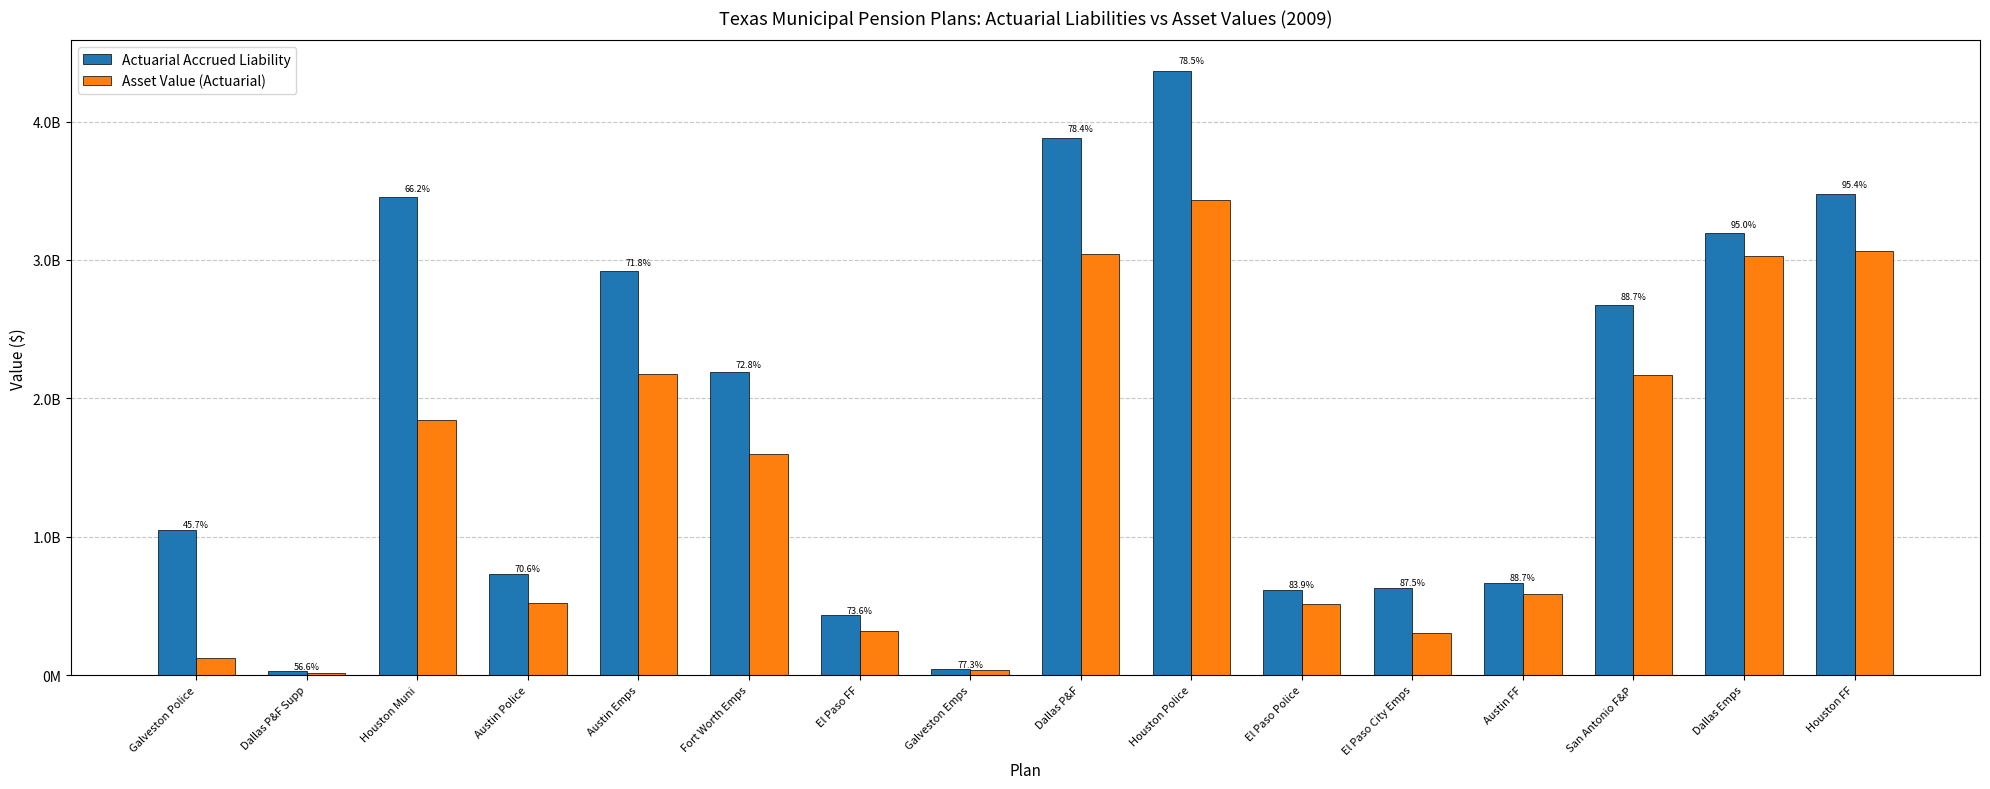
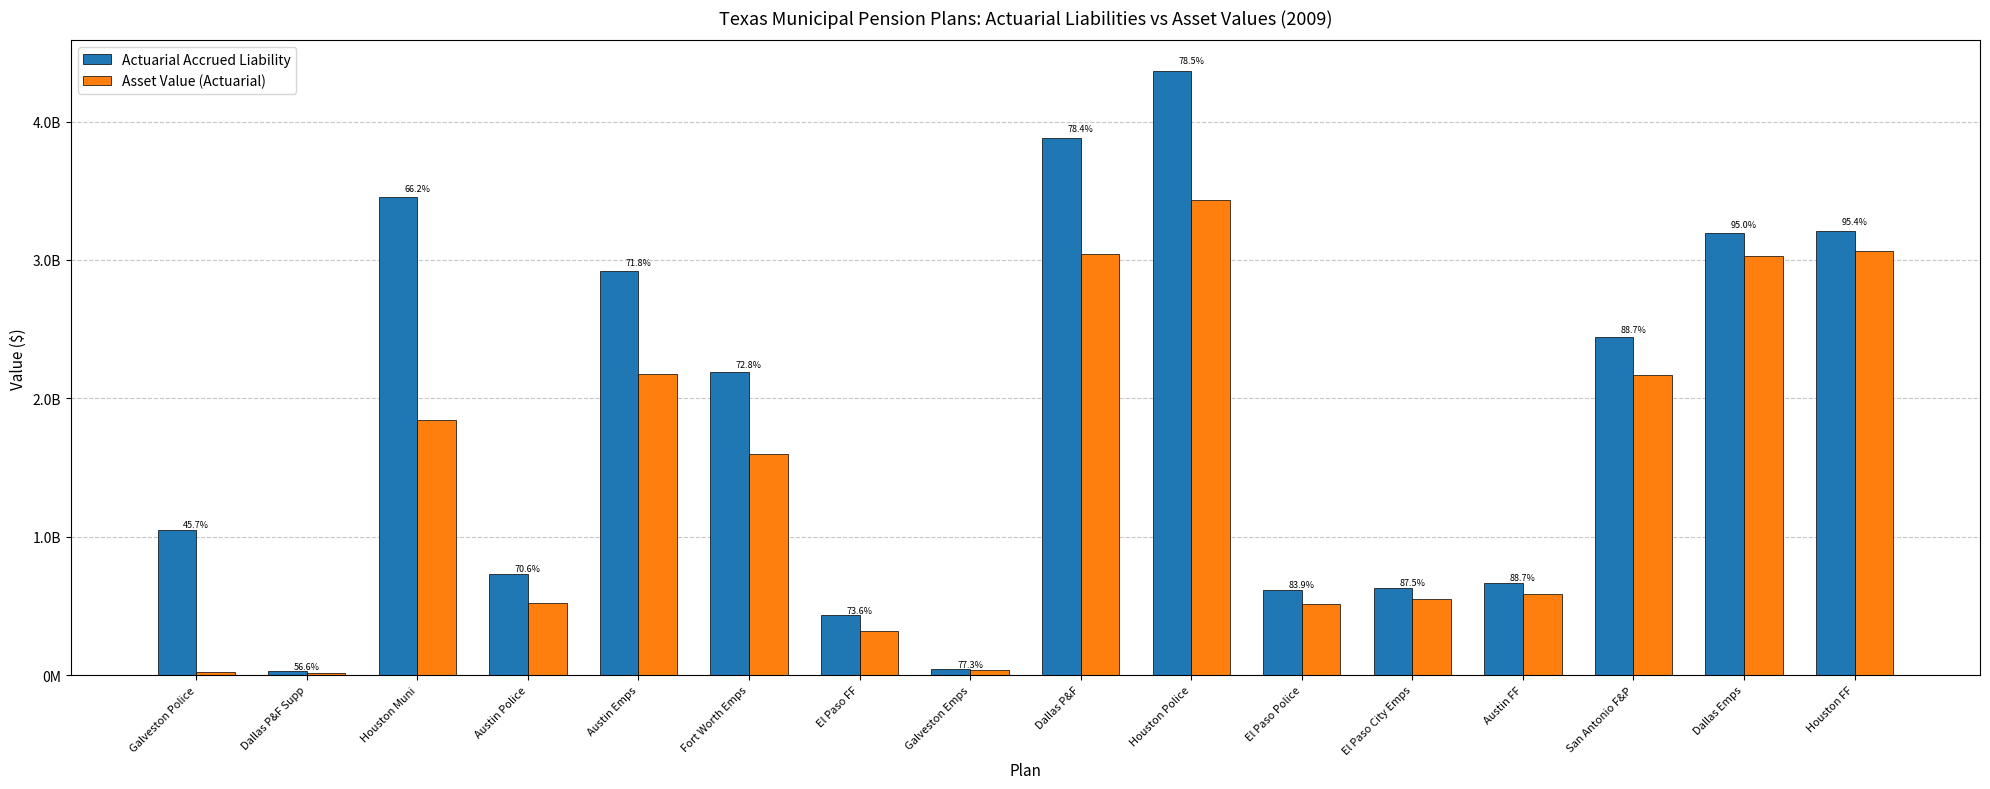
Asset Value (Actuarial), Galveston Police: 130000000 -> 20000000
Asset Value (Actuarial), El Paso City Emps: 300000000 -> 550000000
Actuarial Accrued Liability, San Antonio F&P: 2670000000 -> 2440000000
Actuarial Accrued Liability, Houston FF: 3480000000 -> 3210000000
